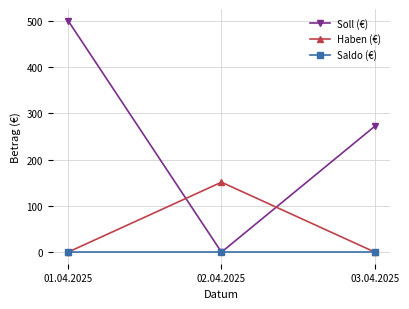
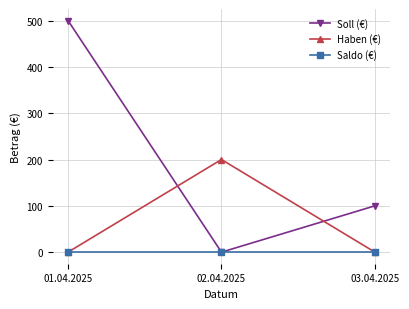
Haben (€), 02.04.2025: 150 -> 200
Soll (€), 03.04.2025: 270 -> 100
